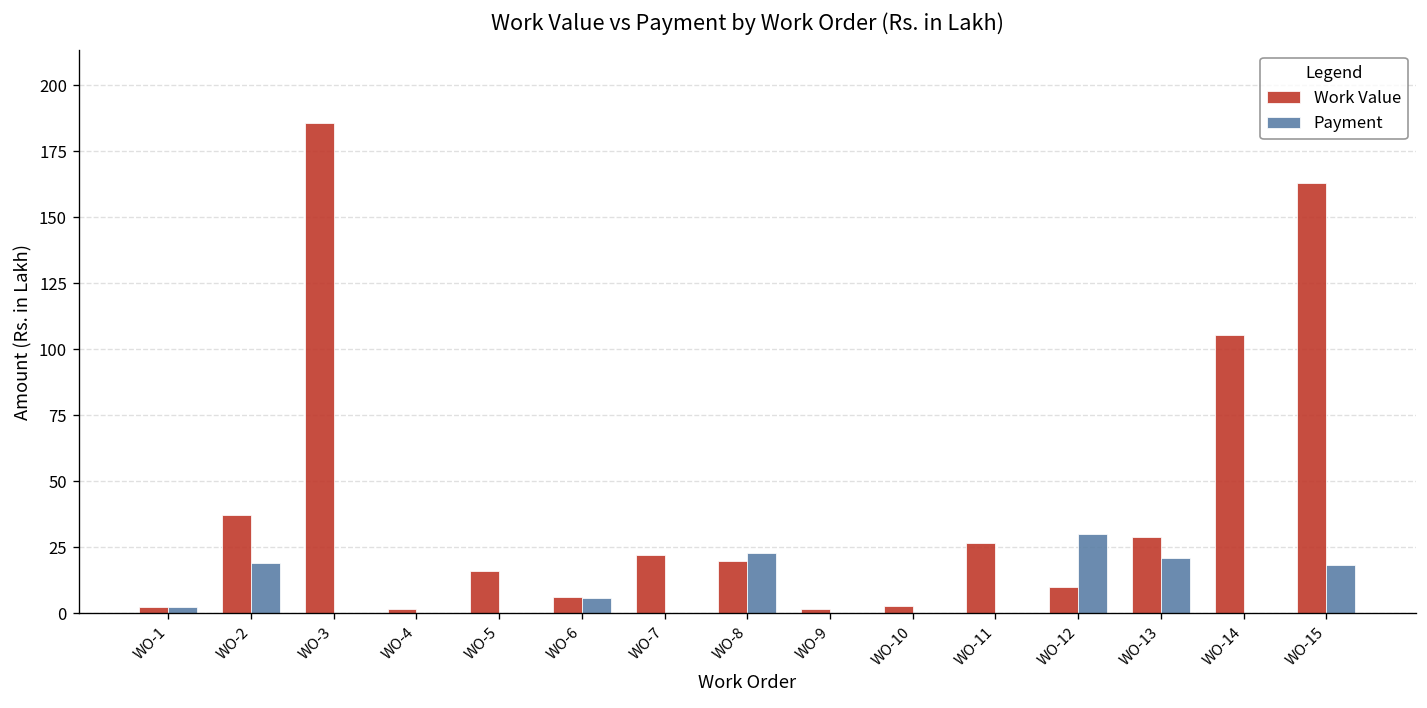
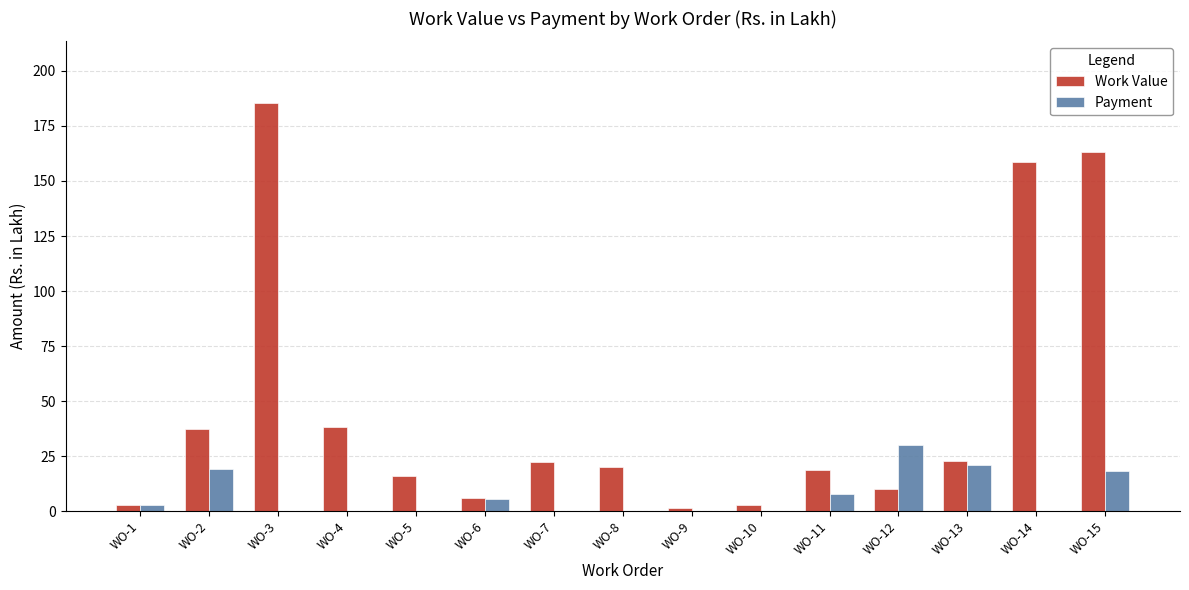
Work Value, WO-4: 2 -> 38
Payment, WO-8: 23 -> 0
Work Value, WO-11: 27 -> 19
Payment, WO-11: 0 -> 8
Work Value, WO-13: 29 -> 23
Work Value, WO-14: 105 -> 159
